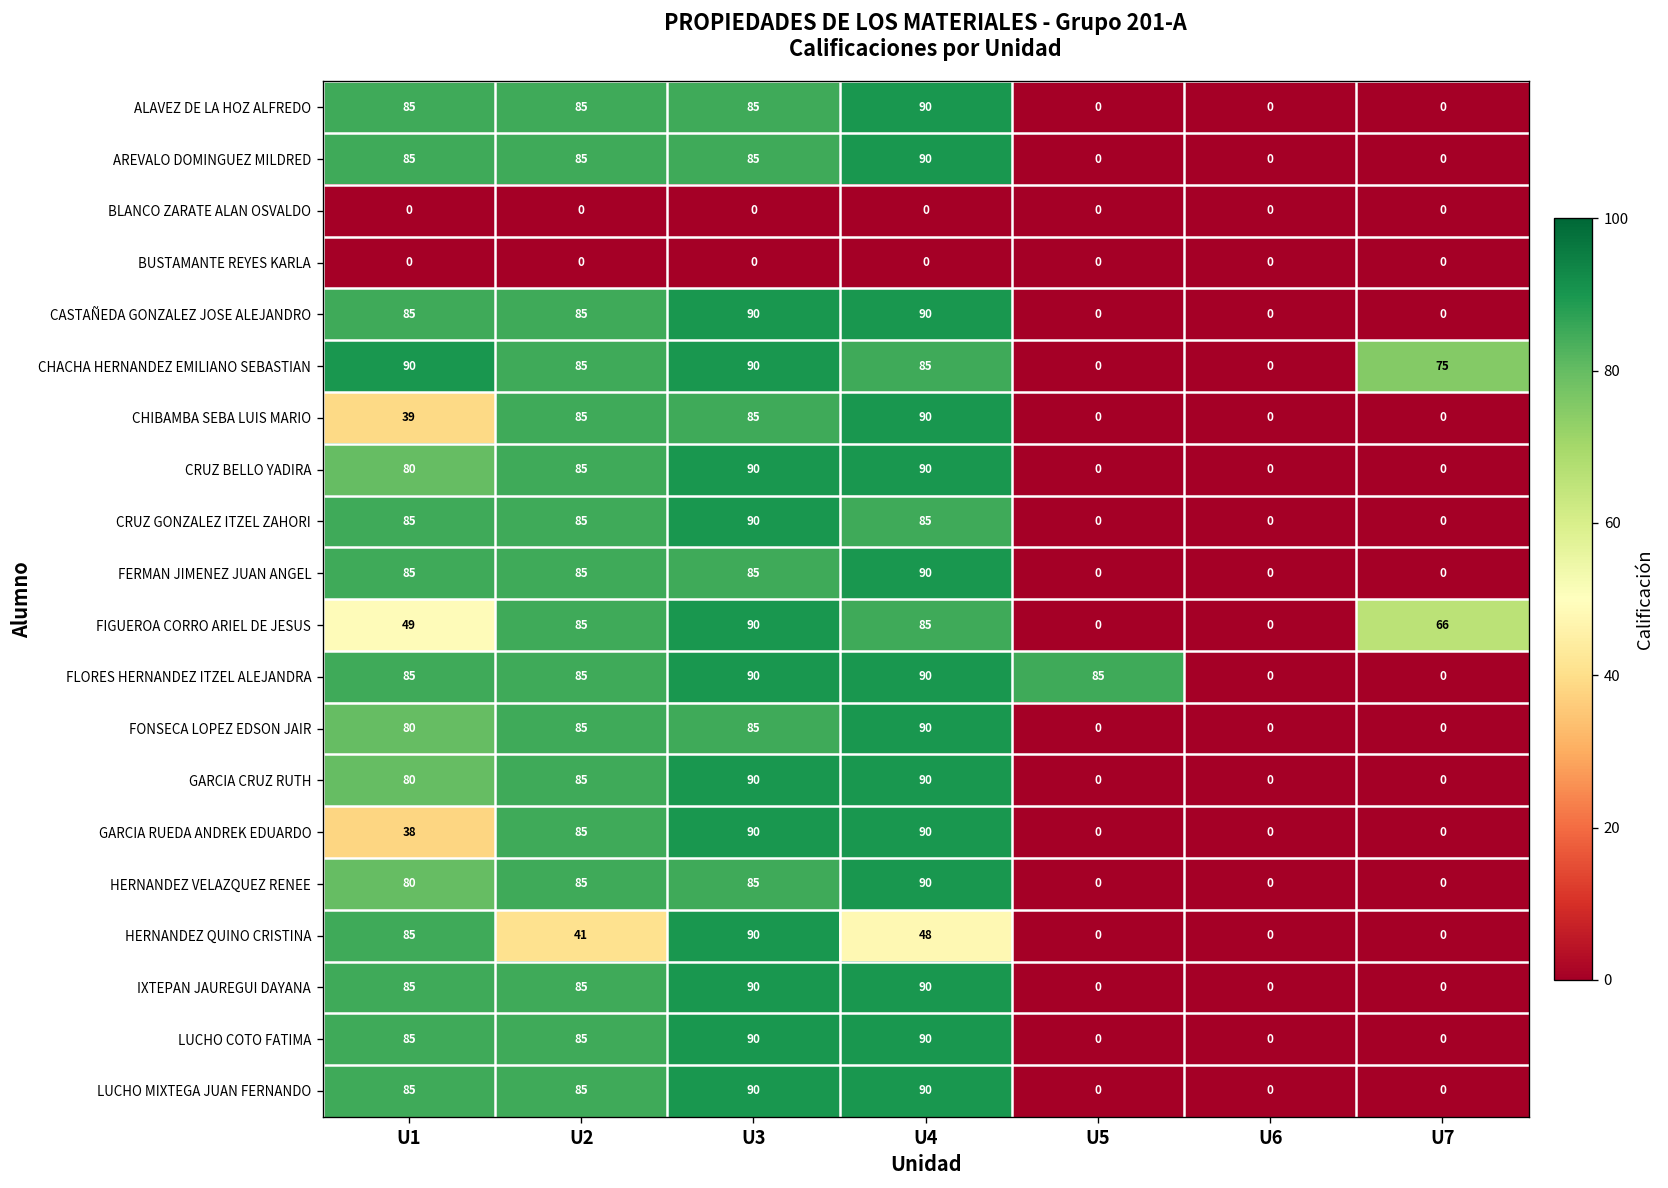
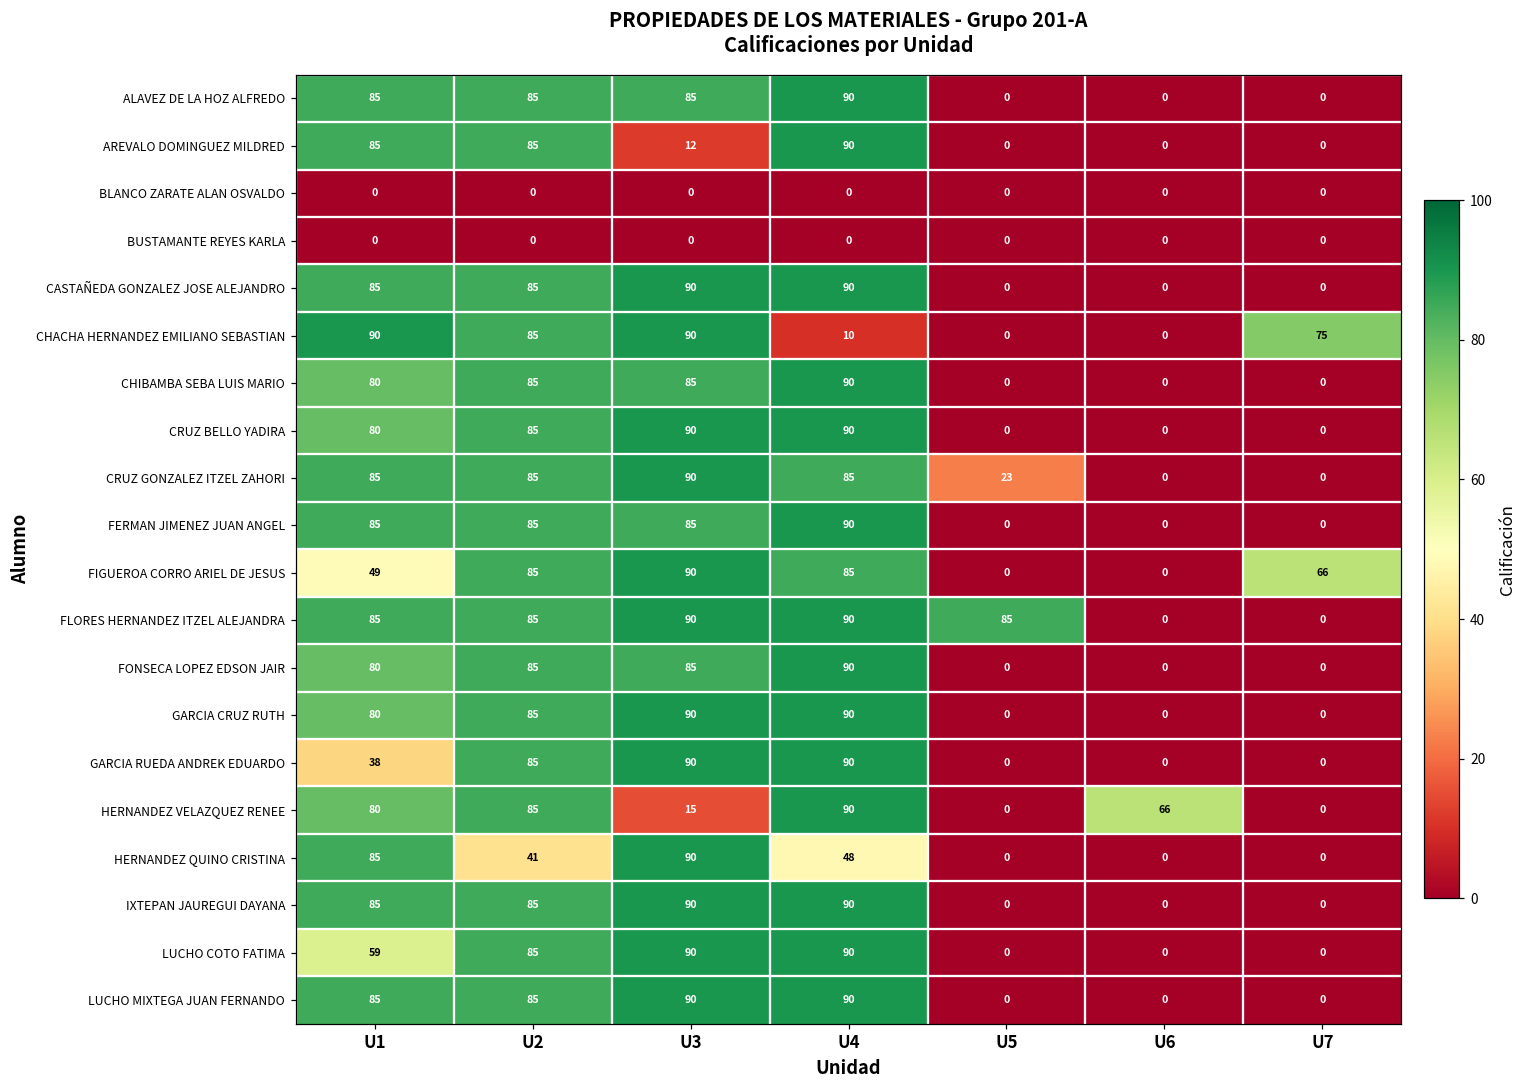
AREVALO DOMINGUEZ MILDRED, U3: 85 -> 12
CHACHA HERNANDEZ EMILIANO SEBASTIAN, U4: 85 -> 10
CHIBAMBA SEBA LUIS MARIO, U1: 39 -> 80
CRUZ GONZALEZ ITZEL ZAHORI, U5: 0 -> 23
HERNANDEZ VELAZQUEZ RENEE, U3: 85 -> 15
HERNANDEZ VELAZQUEZ RENEE, U6: 0 -> 66
LUCHO COTO FATIMA, U1: 85 -> 59
